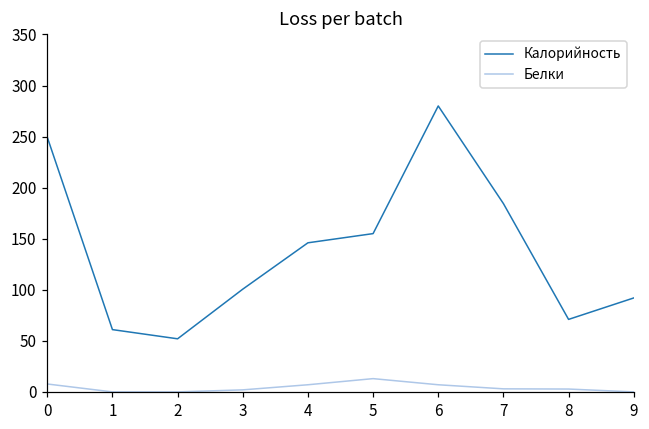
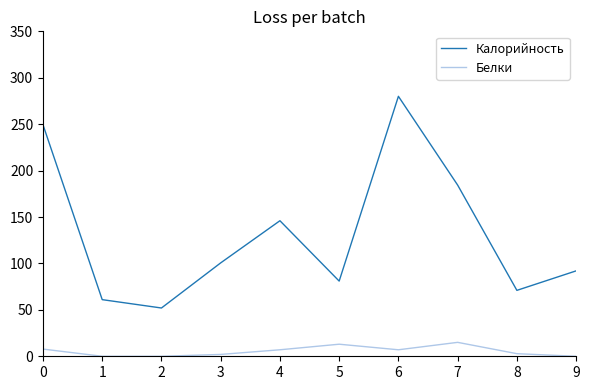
Калорийность, 5: 160 -> 80
Белки, 7: 0 -> 20
